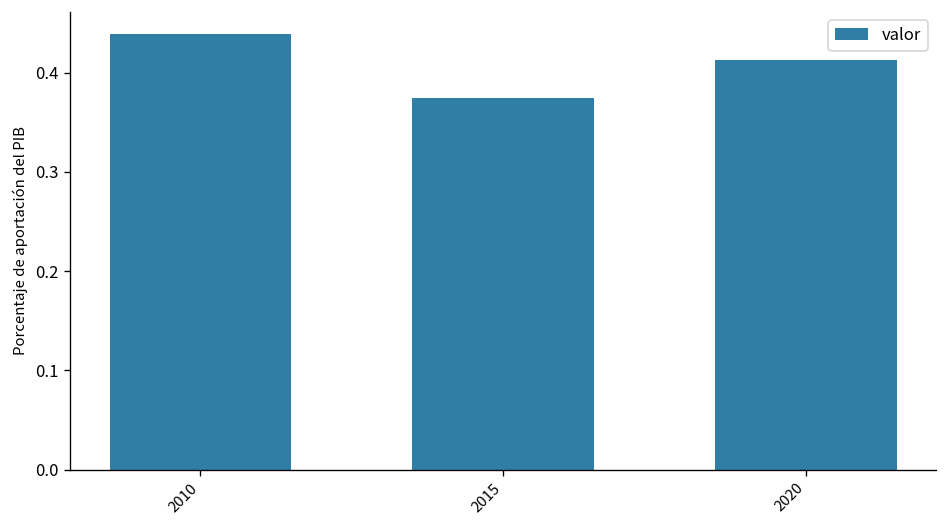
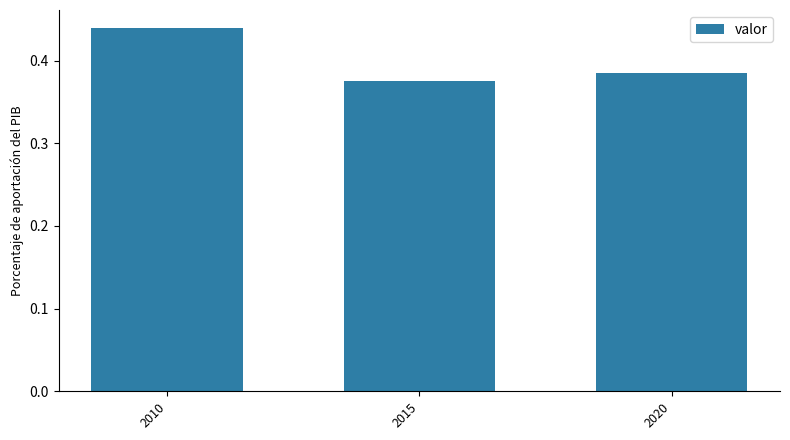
2020: 0.41 -> 0.39
